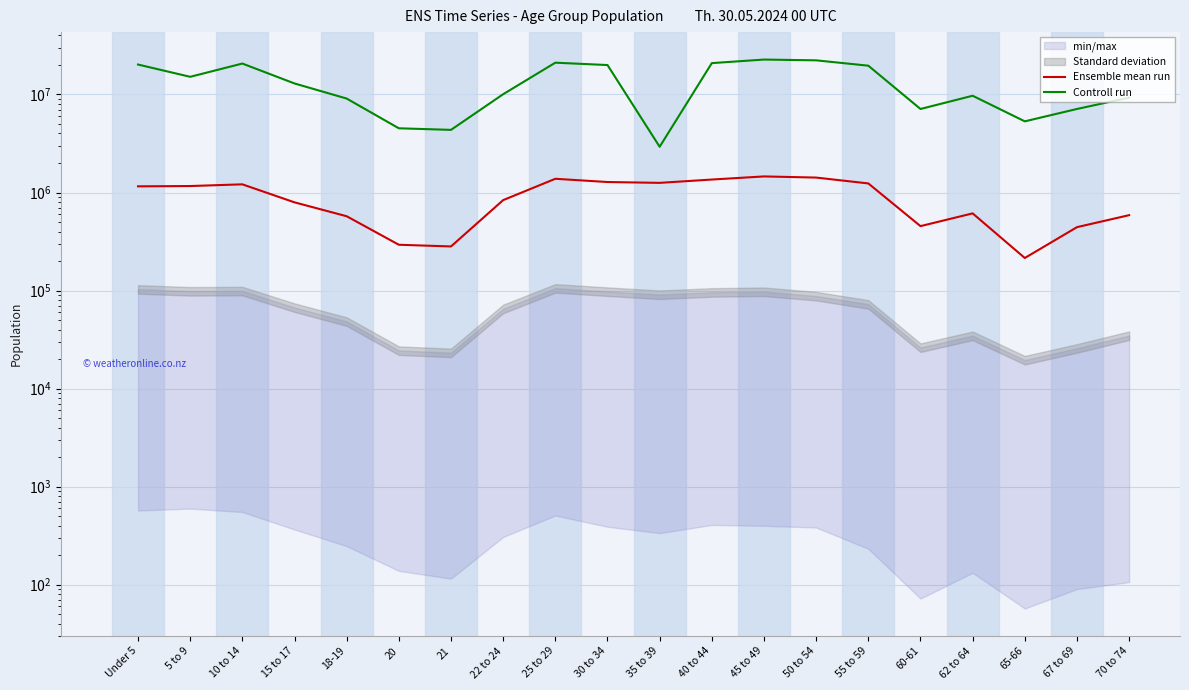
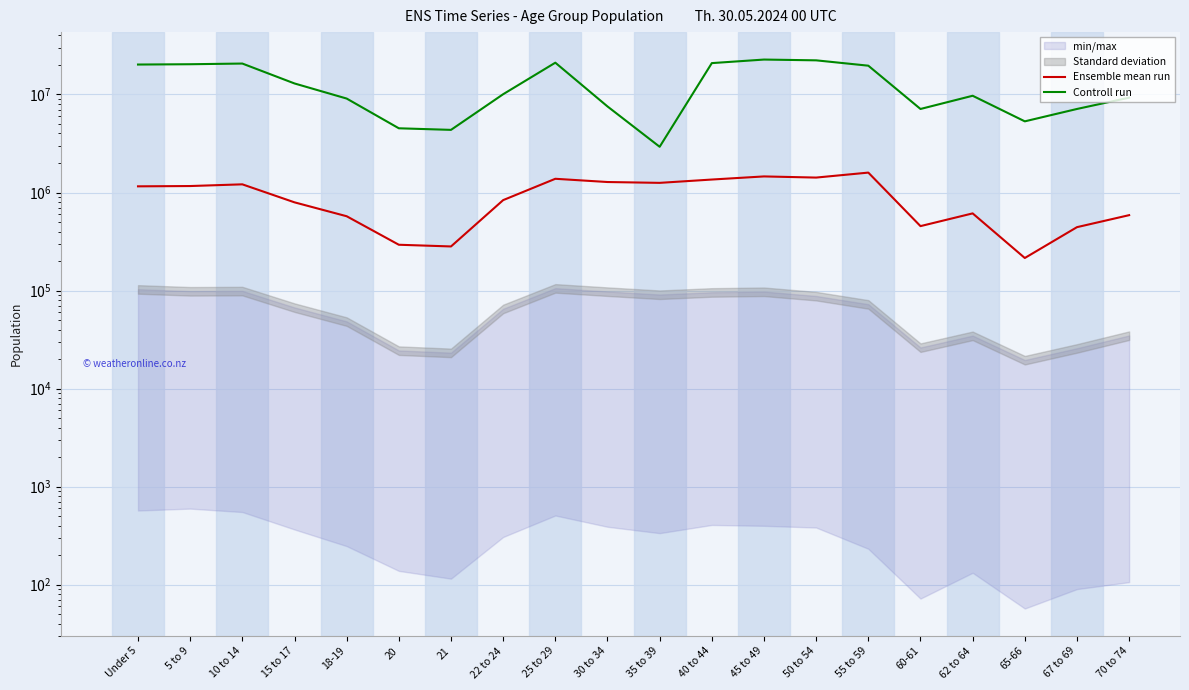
Controll run, 5 to 9: 15000000 -> 20000000
Controll run, 30 to 34: 20000000 -> 8000000
Ensemble mean run, 55 to 59: 1200000 -> 1600000
